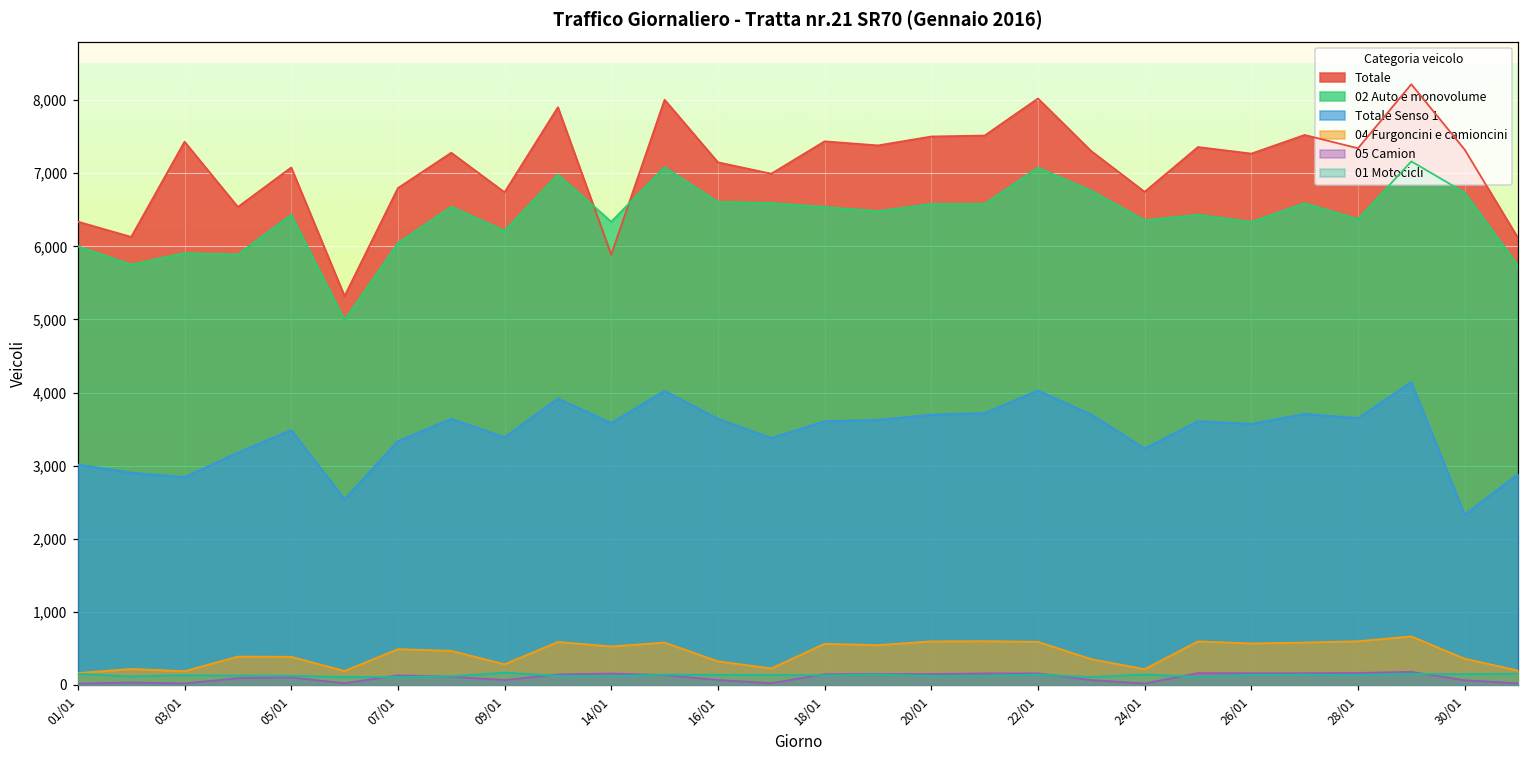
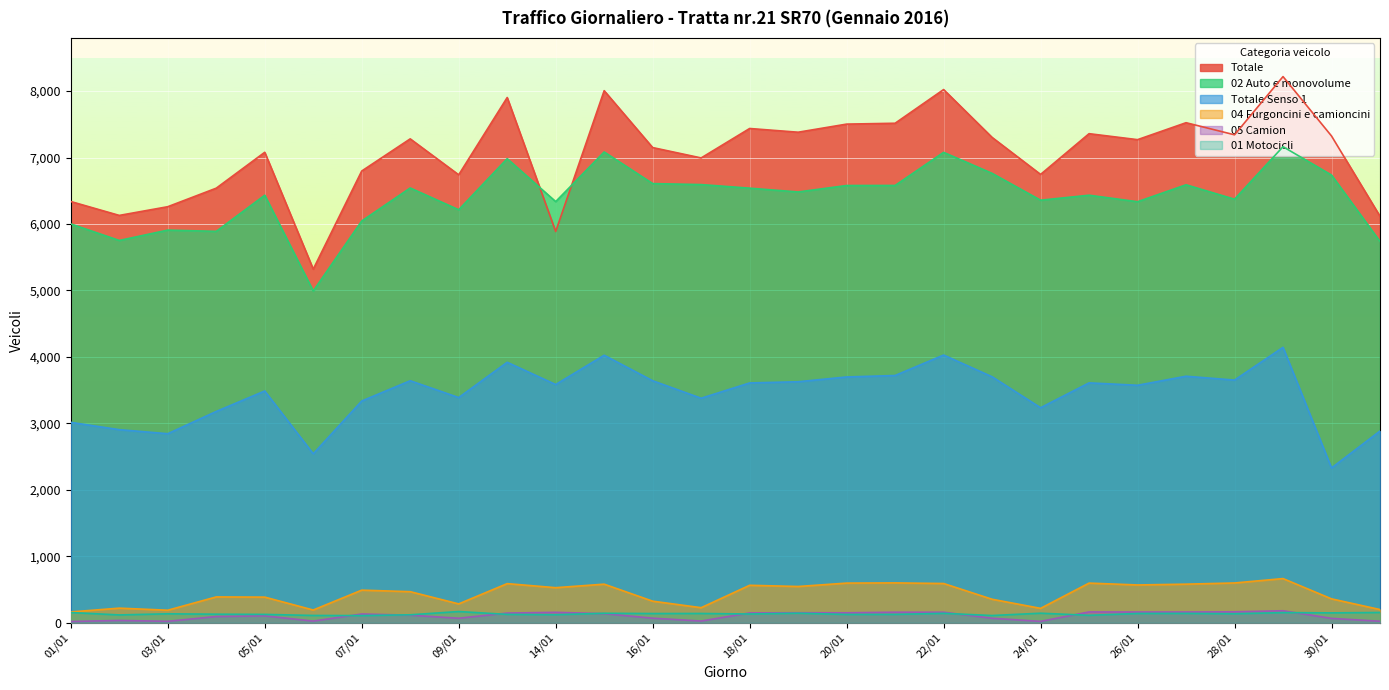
Totale, 03/01: 7,400 -> 6,300
